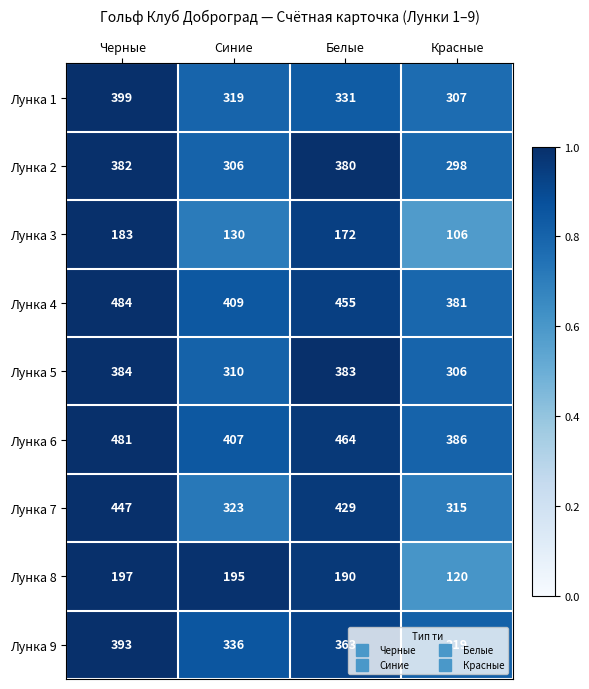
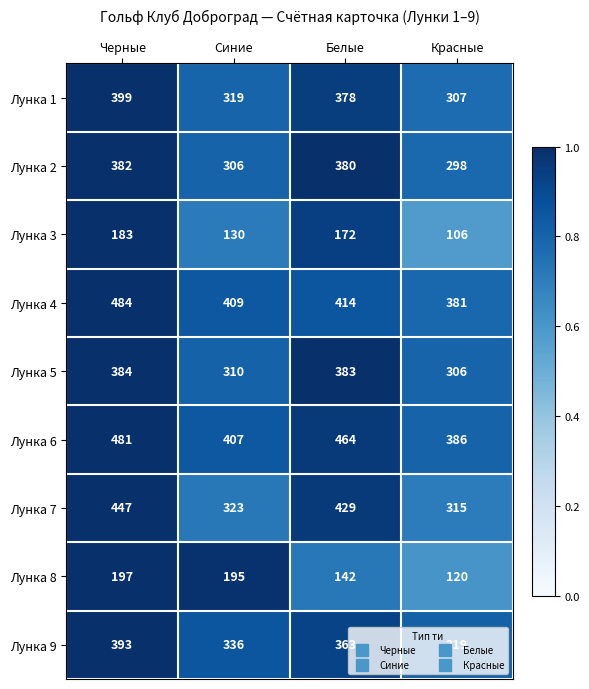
Лунка 1, Белые: 331 -> 378
Лунка 4, Белые: 455 -> 414
Лунка 8, Белые: 190 -> 142
